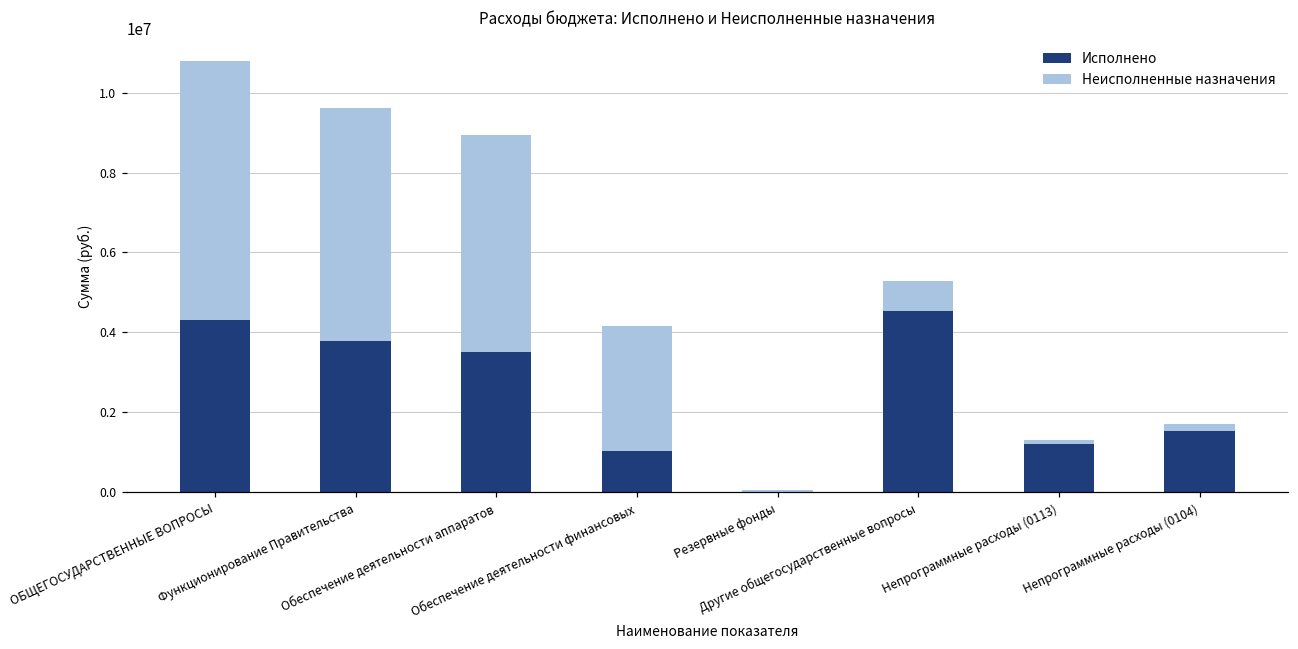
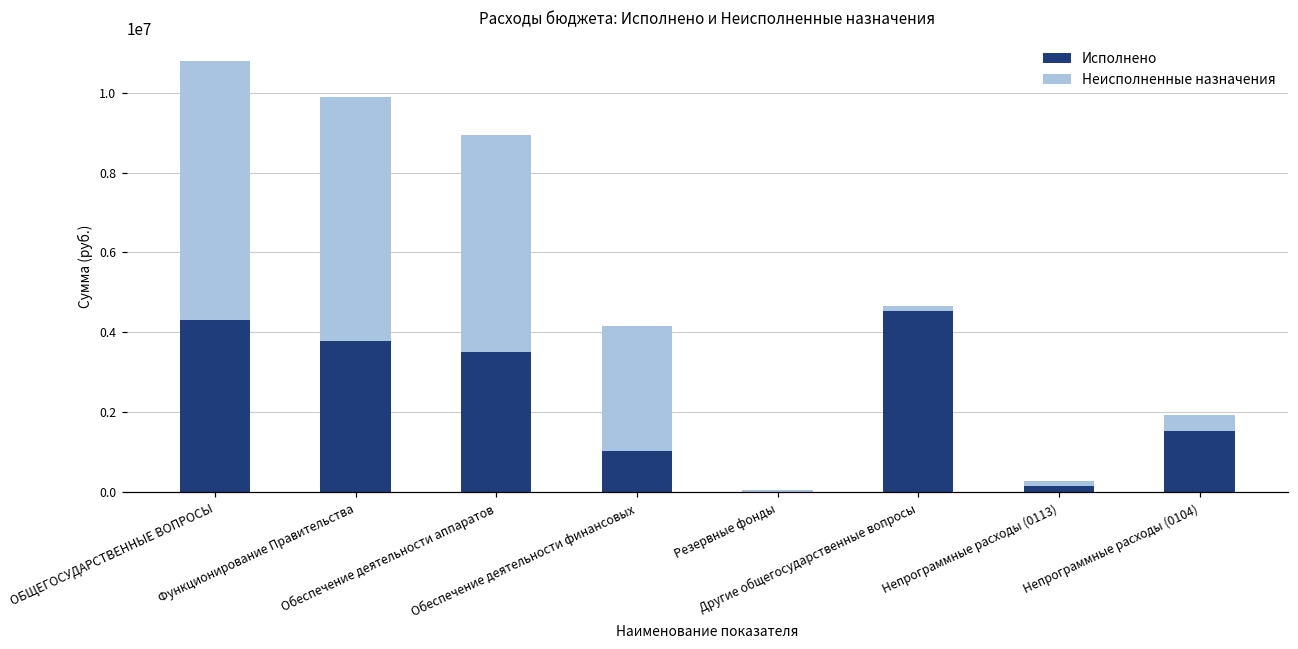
Неисполненные назначения, Функционирование Правительства: 5800000 -> 6100000
Неисполненные назначения, Другие общегосударственные вопросы: 800000 -> 100000
Исполнено, Непрограммные расходы (0113): 1200000 -> 200000
Неисполненные назначения, Непрограммные расходы (0104): 200000 -> 400000
